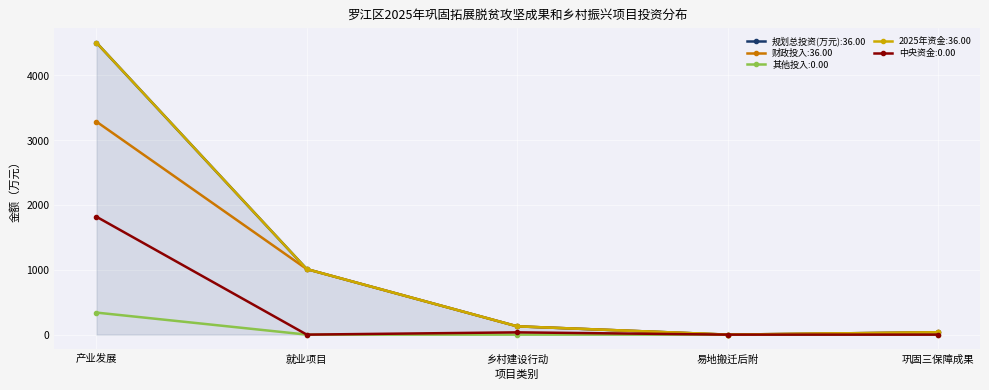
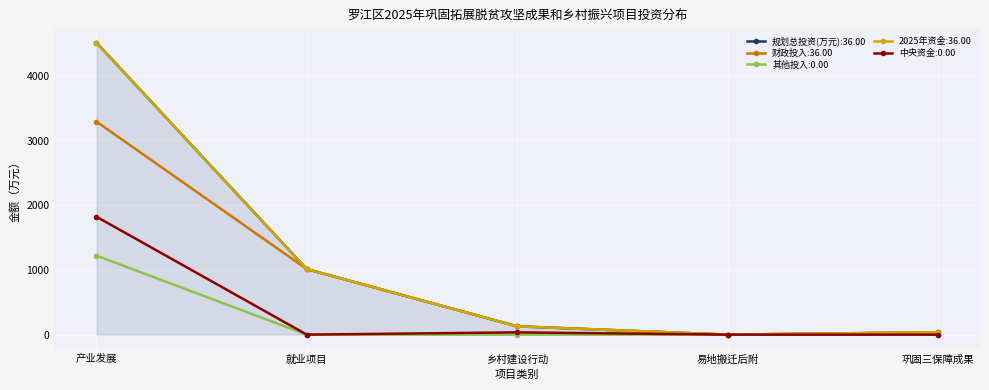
其他投入:0.00, 产业发展: 300 -> 1200
